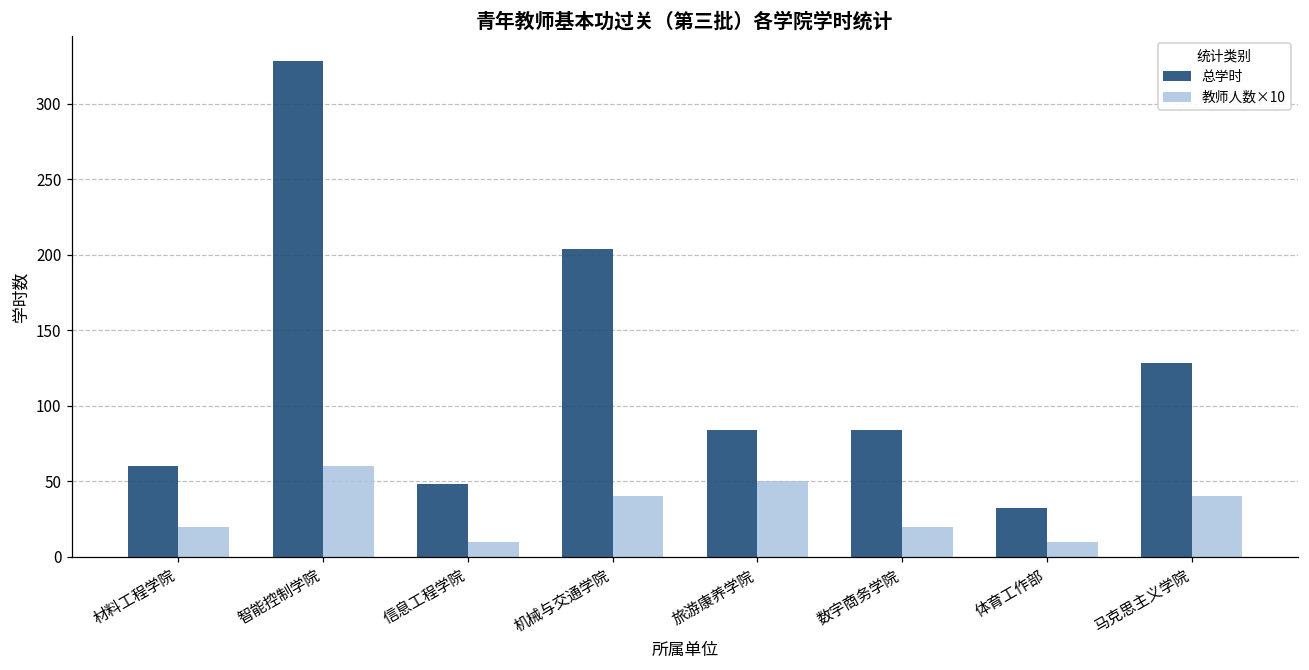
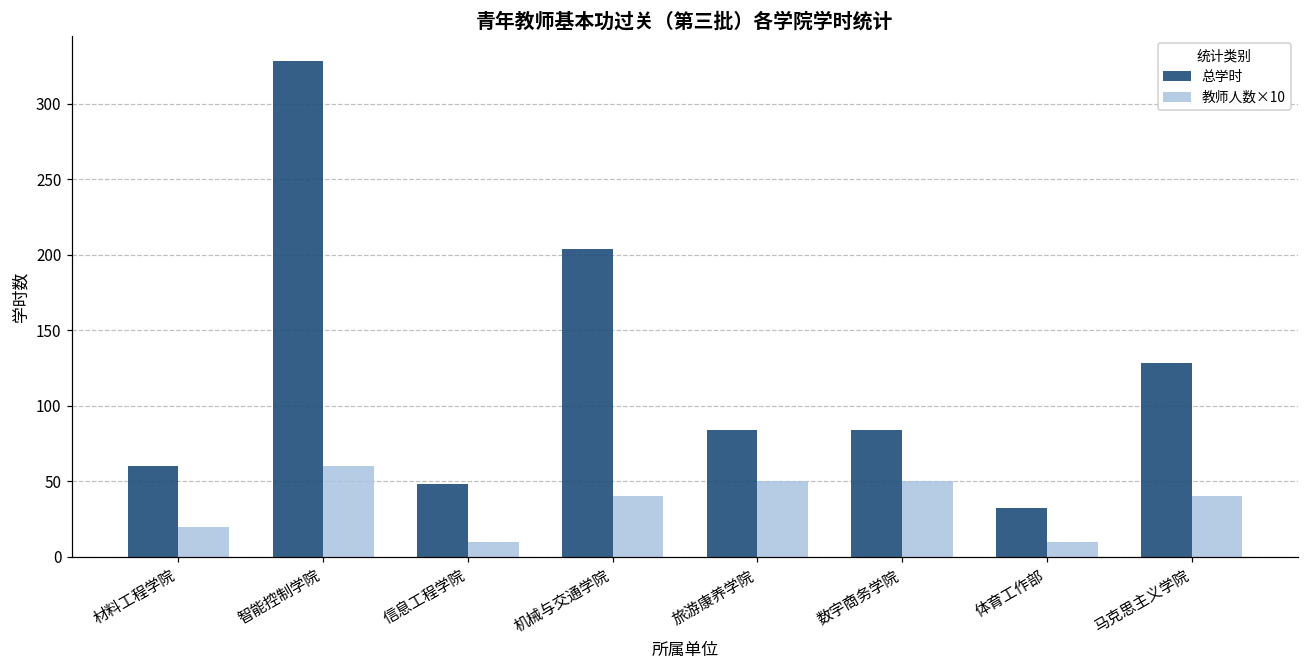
教师人数×10, 数字商务学院: 20 -> 50
